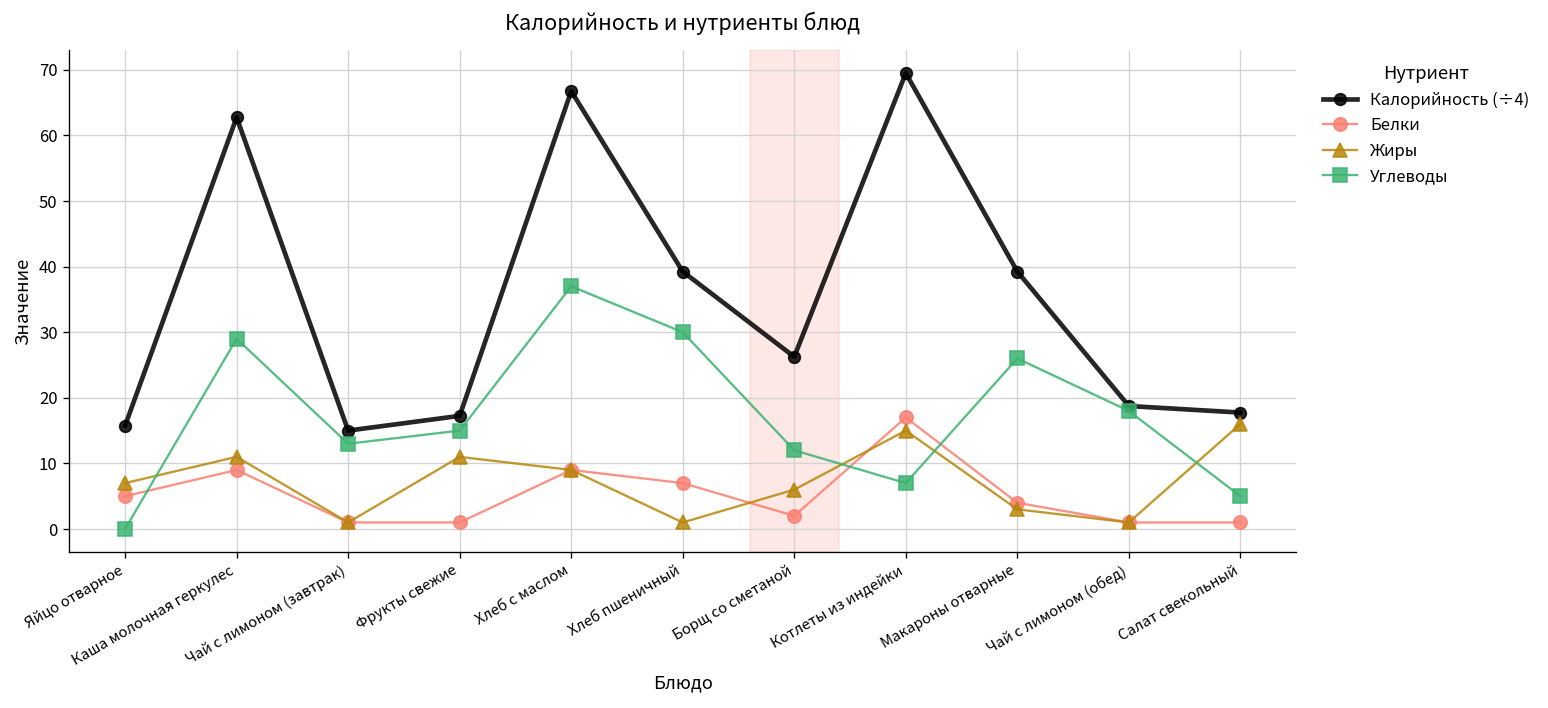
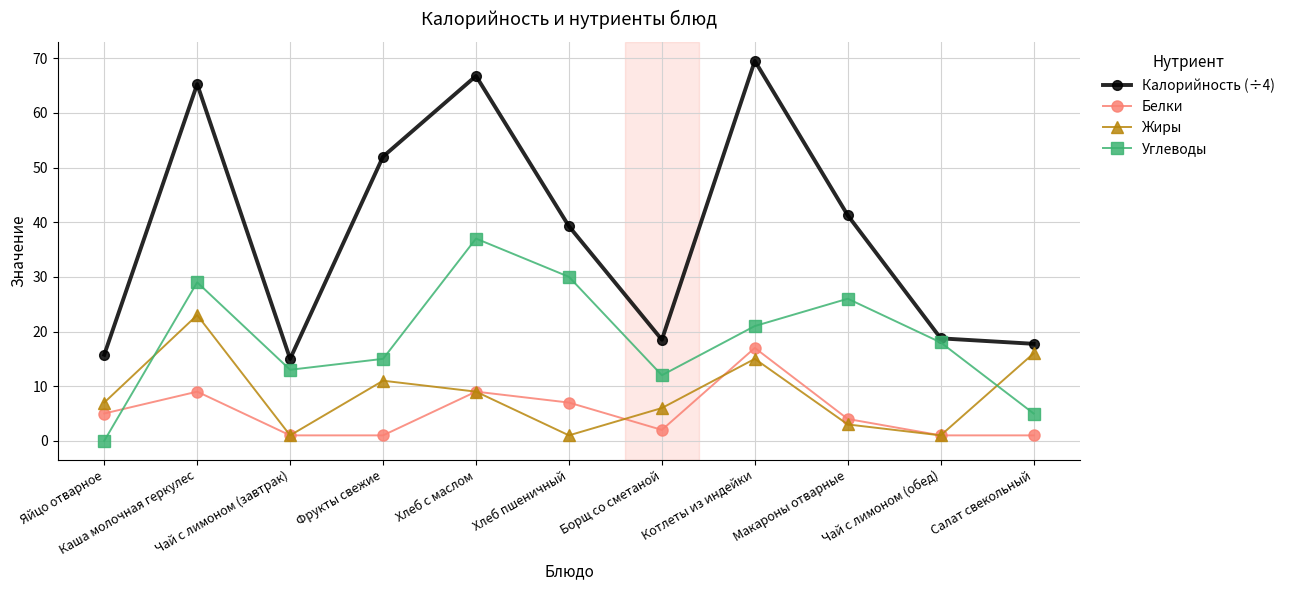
Калорийность (÷4), Каша молочная геркулес: 63 -> 65
Жиры, Каша молочная геркулес: 11 -> 23
Калорийность (÷4), Фрукты свежие: 17 -> 52
Калорийность (÷4), Борщ со сметаной: 26 -> 19
Углеводы, Котлеты из индейки: 7 -> 21
Калорийность (÷4), Макароны отварные: 39 -> 41
